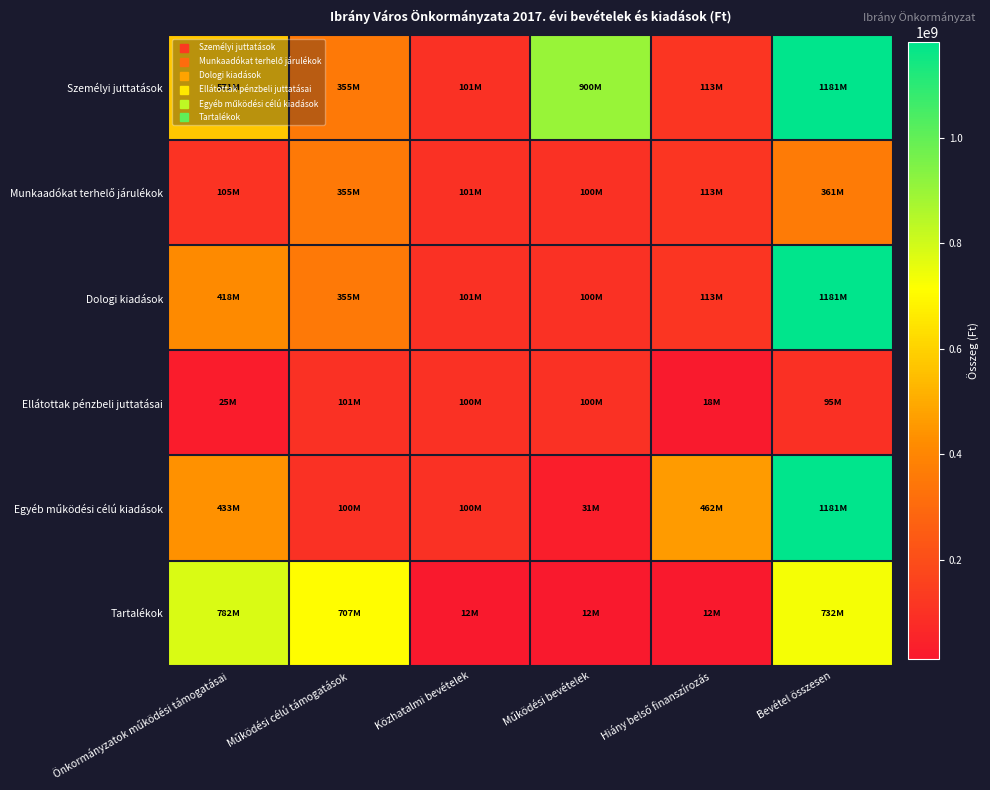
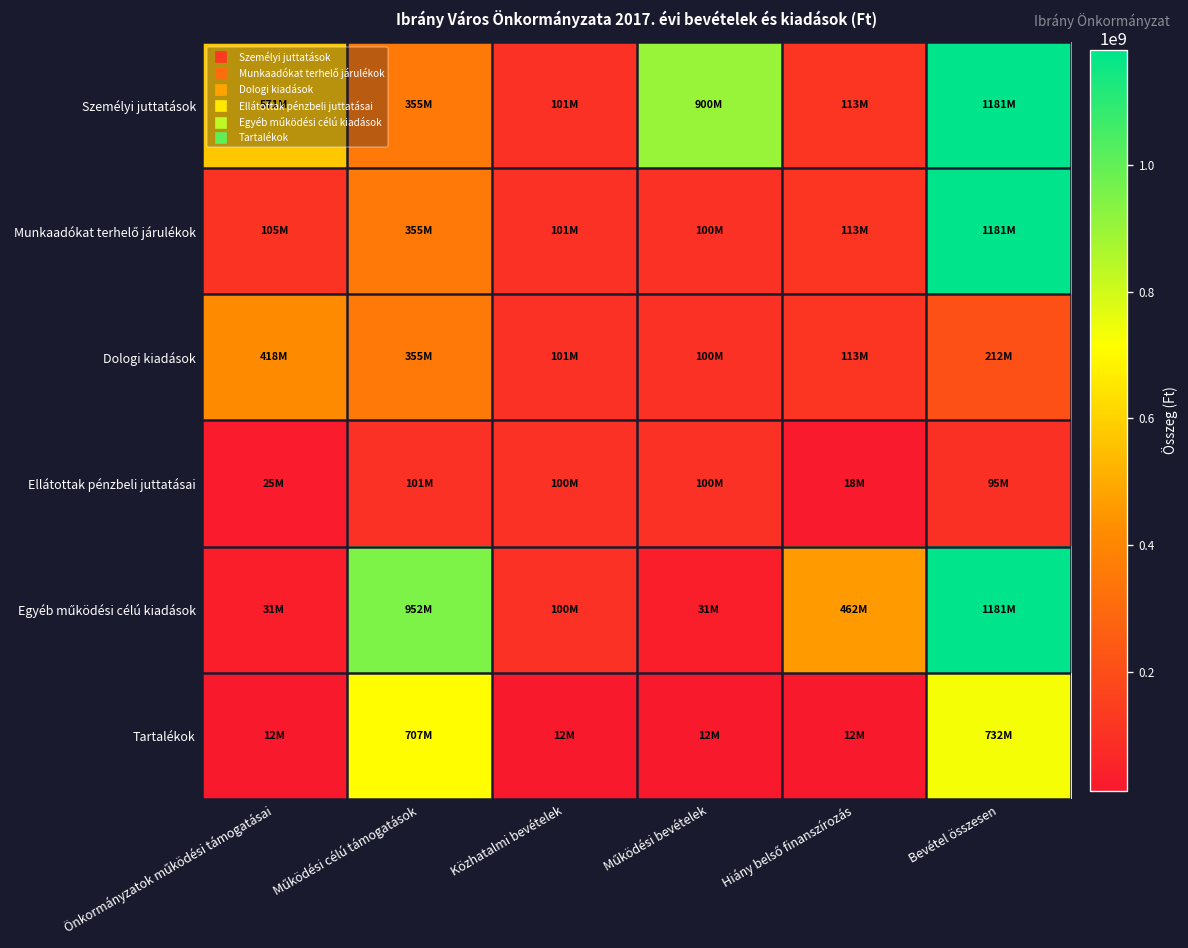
Munkaadókat terhelő járulékok, Bevétel összesen: 361M -> 1181M
Dologi kiadások, Bevétel összesen: 1181M -> 212M
Egyéb működési célú kiadások, Önkormányzatok működési támogatásai: 433M -> 31M
Egyéb működési célú kiadások, Működési célú támogatások: 100M -> 952M
Tartalékok, Önkormányzatok működési támogatásai: 782M -> 12M
